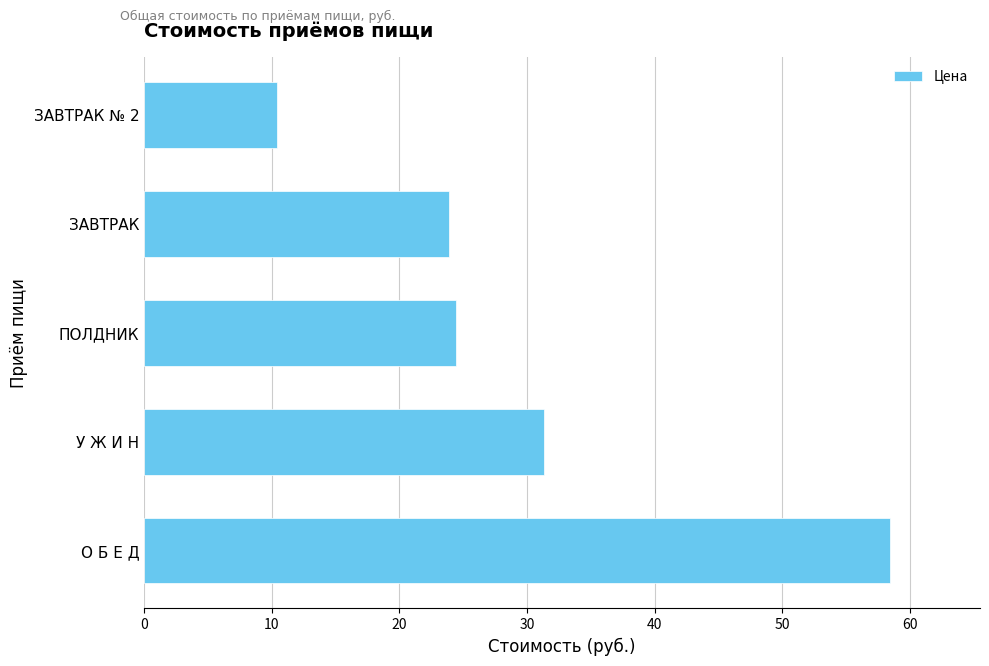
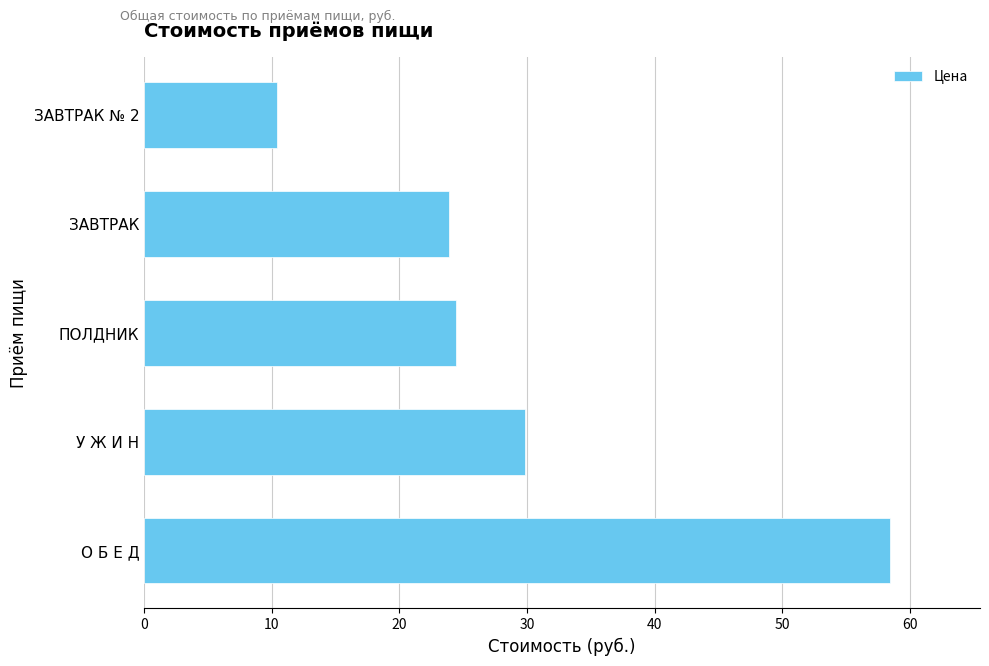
У Ж И Н: 31.3 -> 29.8
